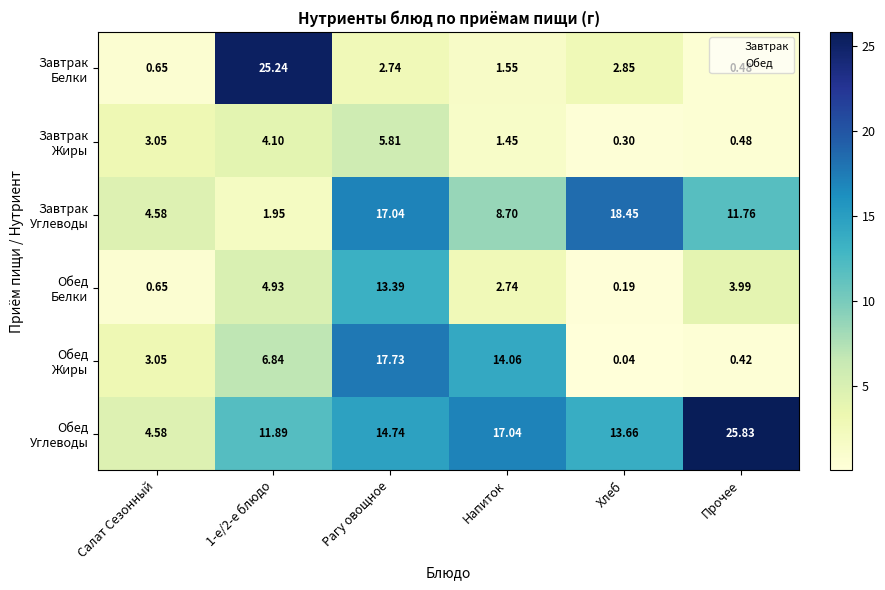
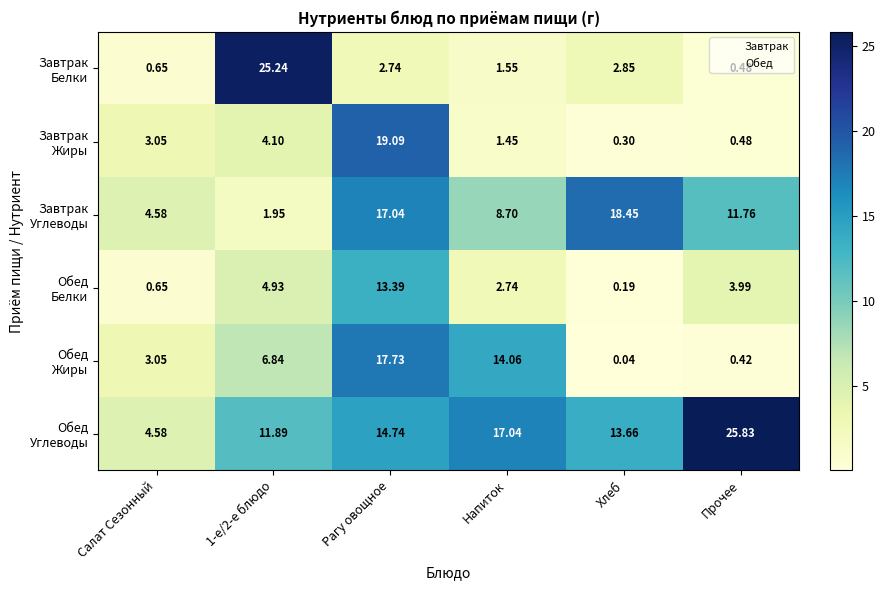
Завтрак Жиры, Рагу овощное: 5.81 -> 19.09
